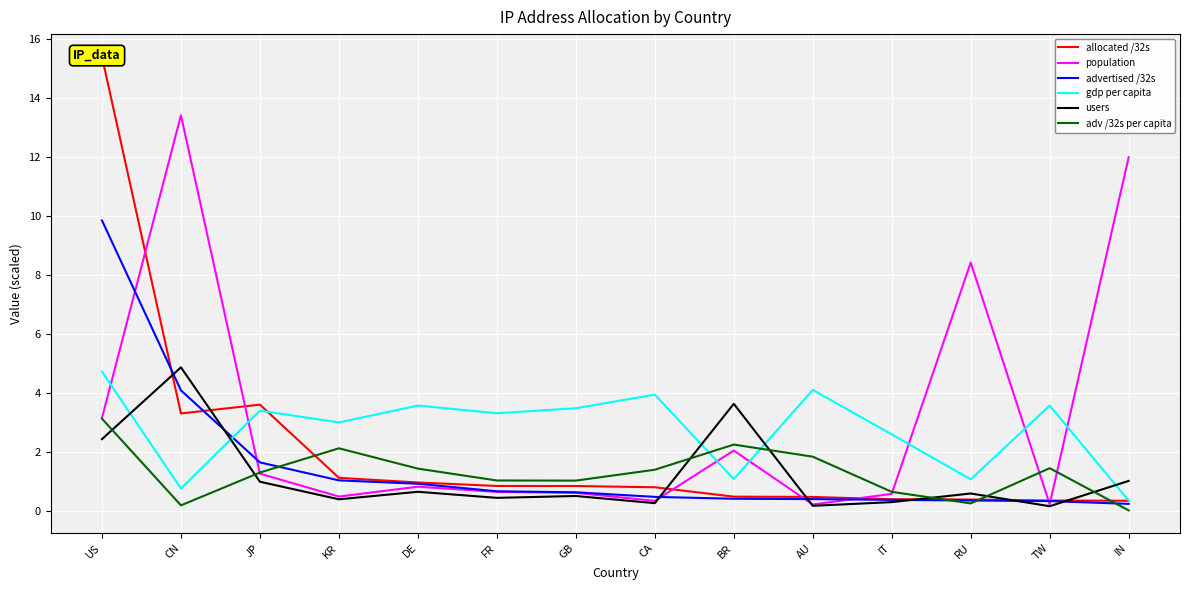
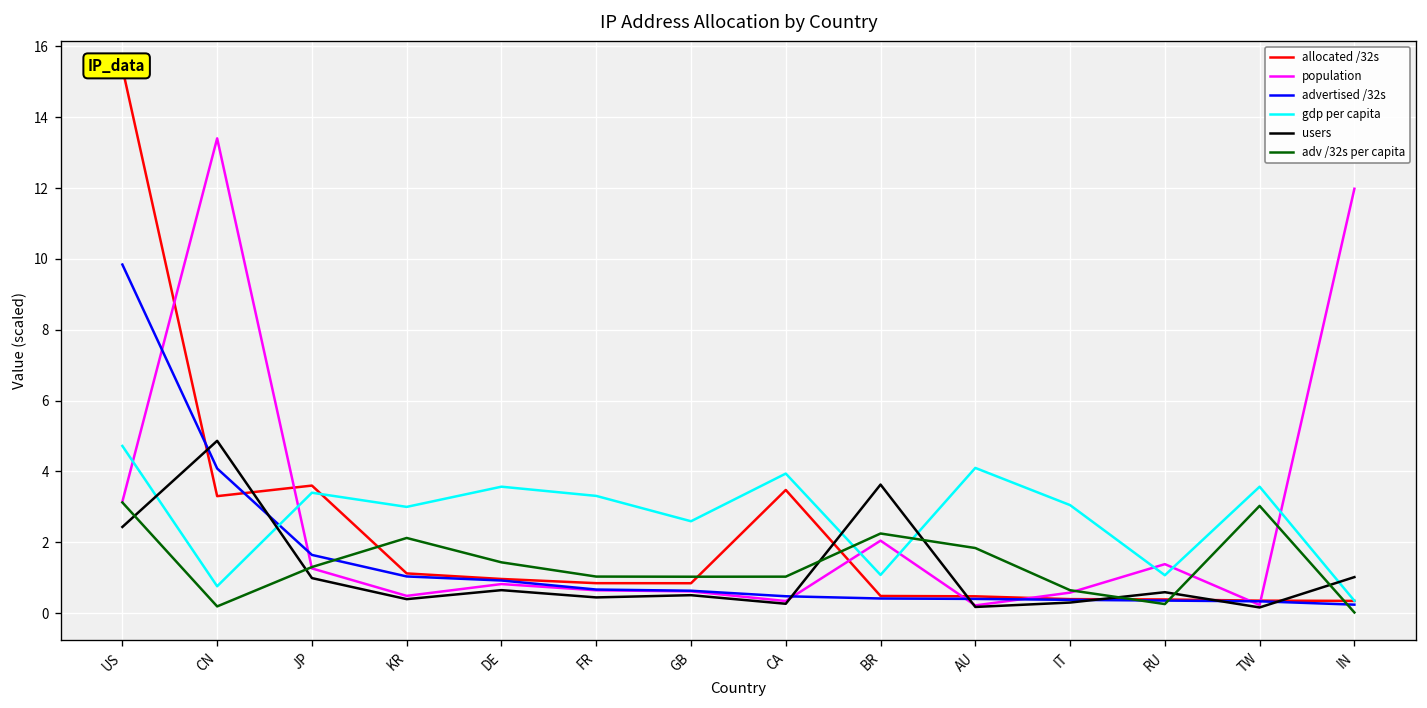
gdp per capita, GB: 3.5 -> 2.6
allocated /32s, CA: 0.8 -> 3.5
adv /32s per capita, CA: 1.4 -> 1.0
gdp per capita, IT: 2.6 -> 3.1
population, RU: 8.4 -> 1.4
adv /32s per capita, TW: 1.5 -> 3.0
